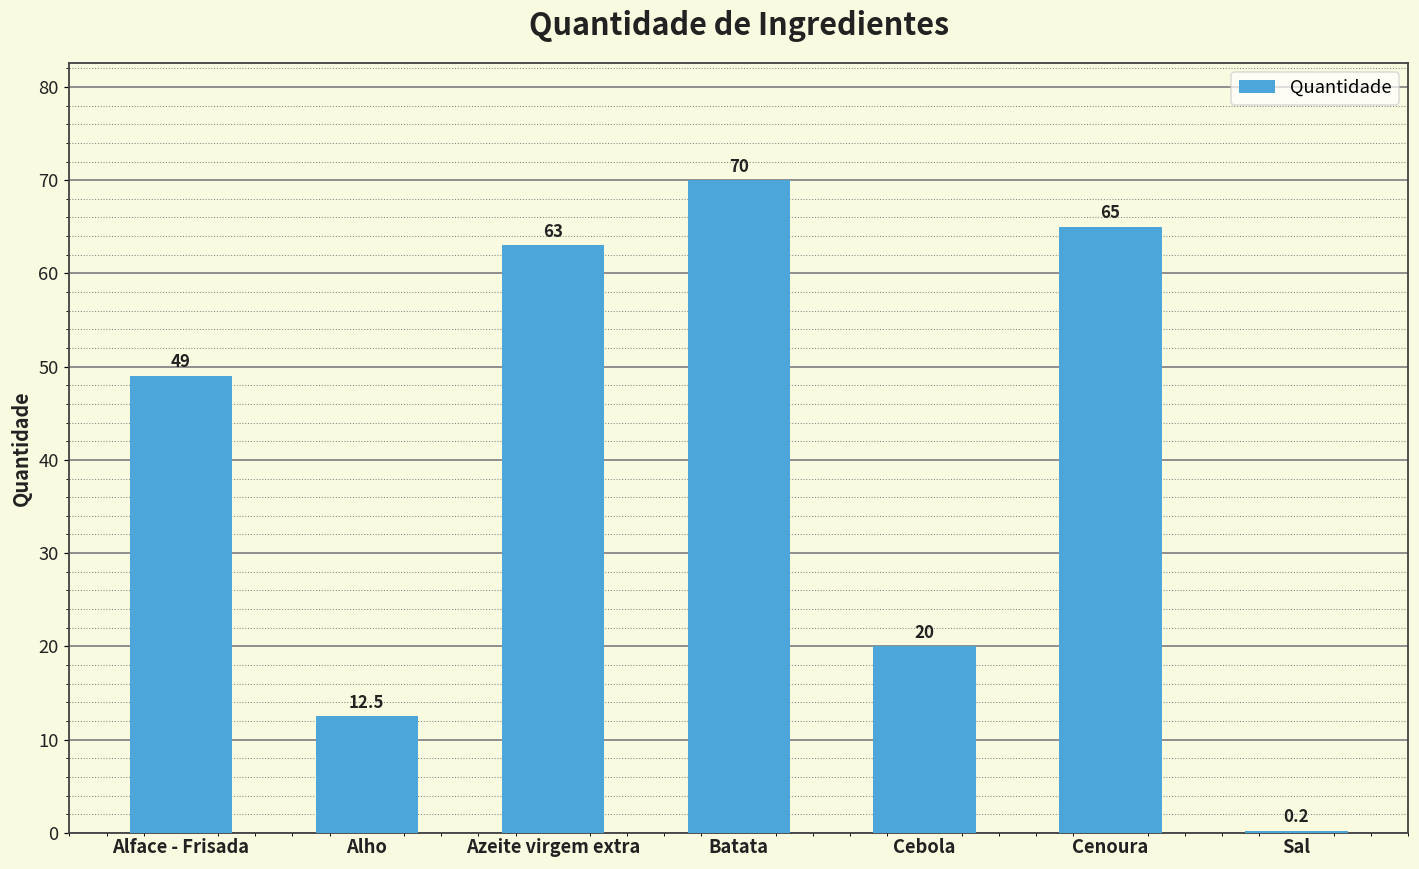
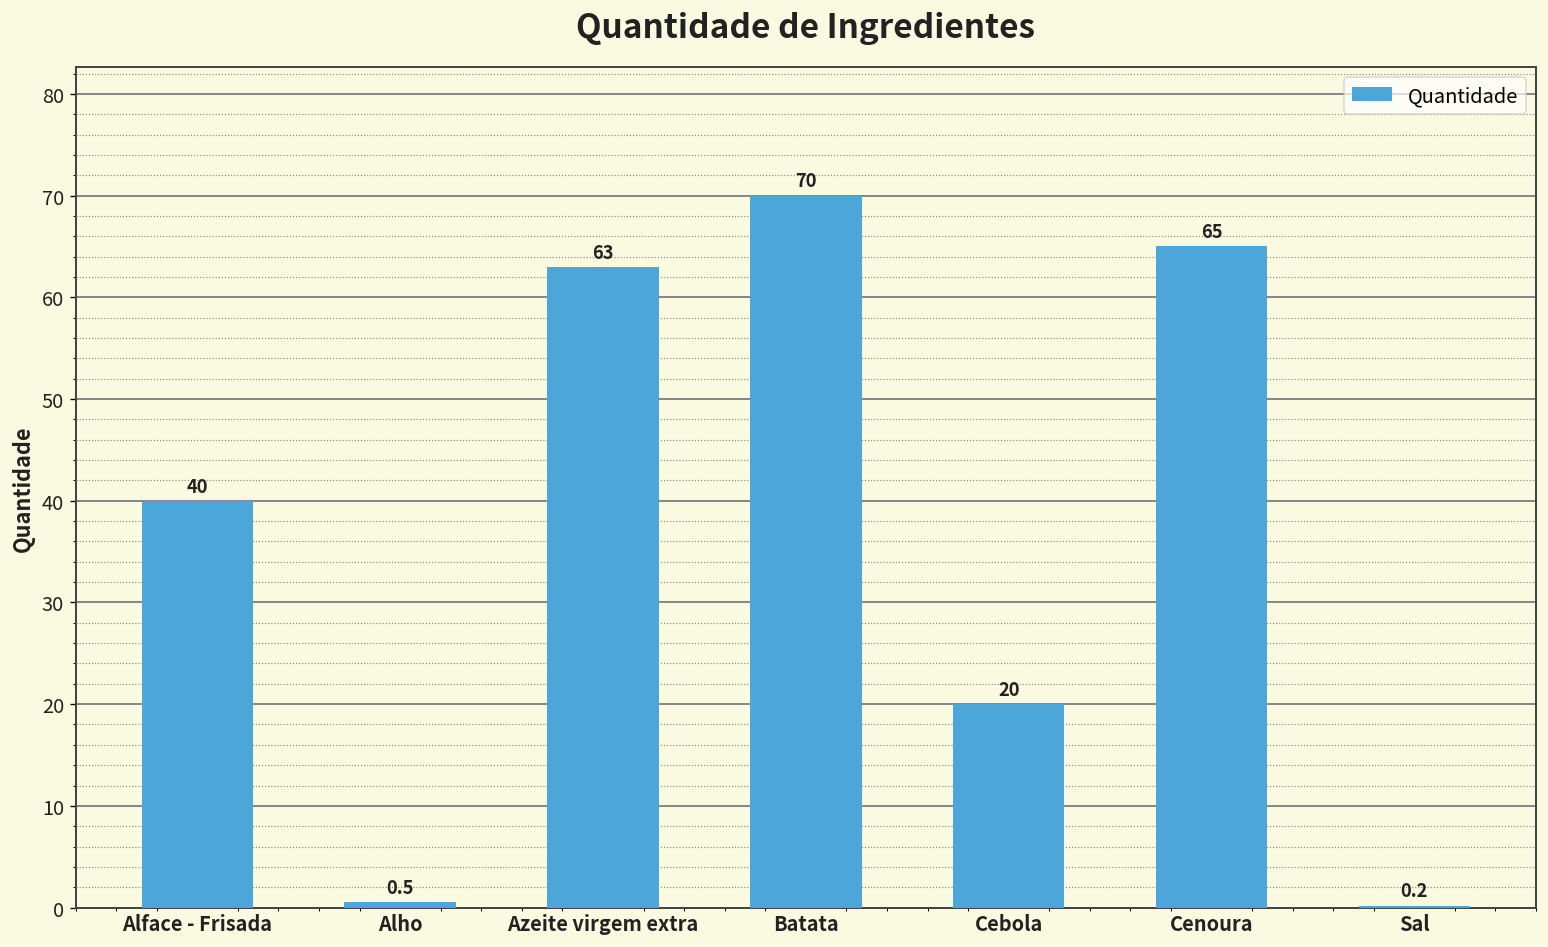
Alface - Frisada: 49 -> 40
Alho: 12.5 -> 0.5
